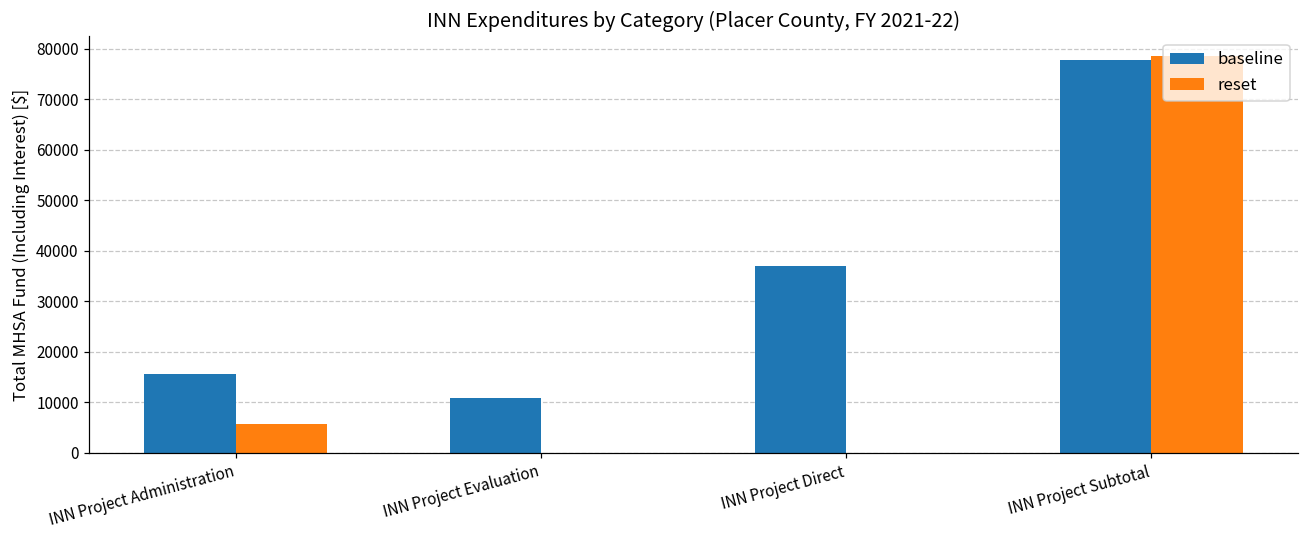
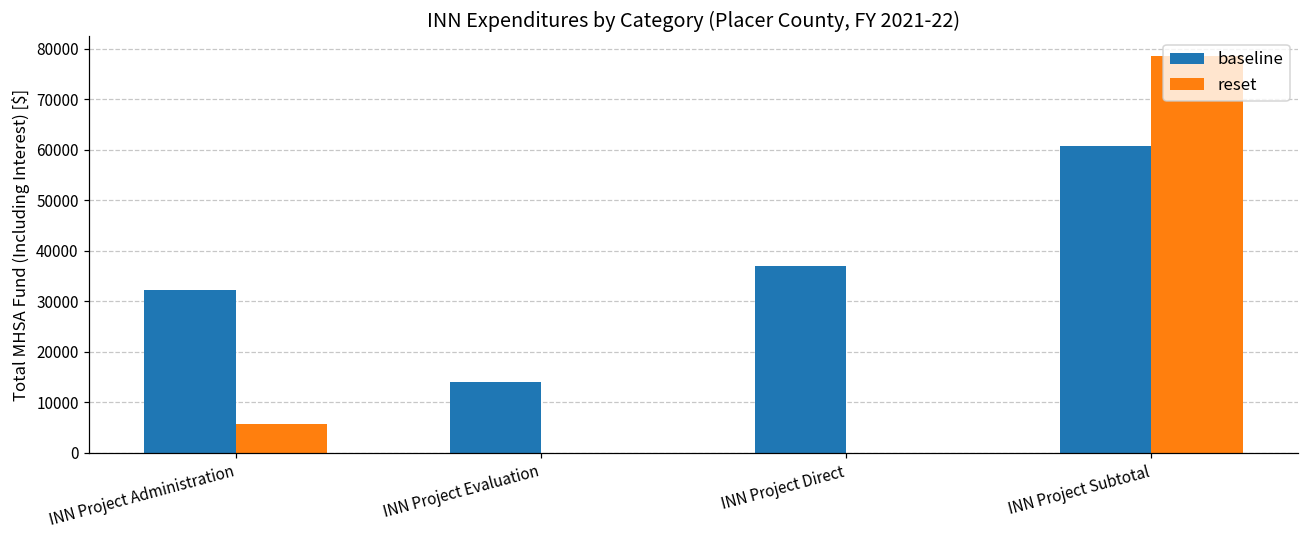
baseline, INN Project Administration: 16000 -> 32000
baseline, INN Project Evaluation: 11000 -> 14000
baseline, INN Project Subtotal: 78000 -> 61000
